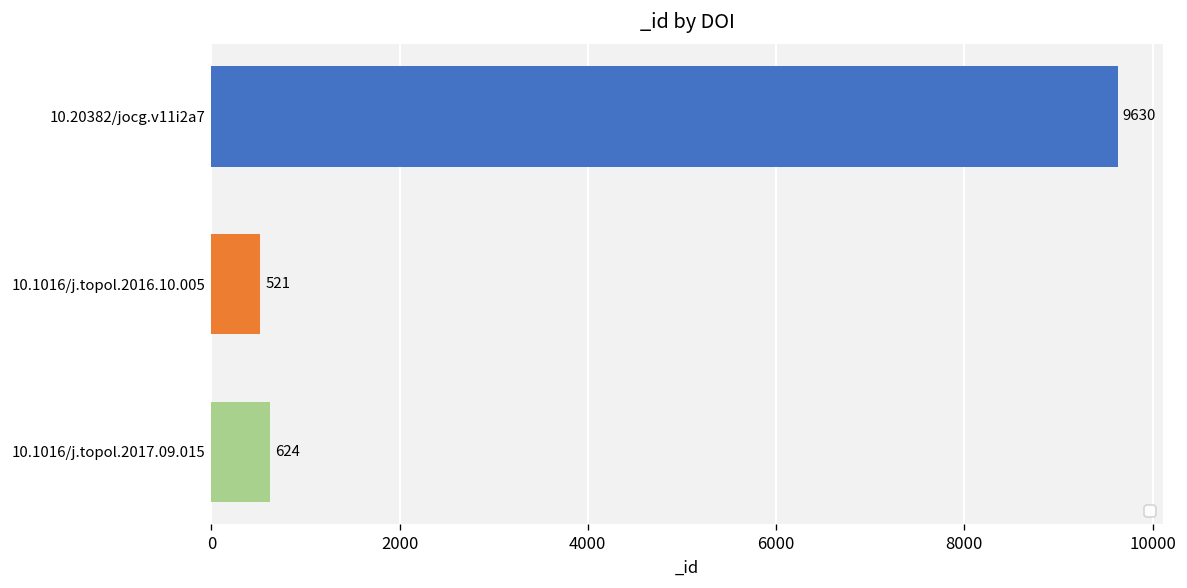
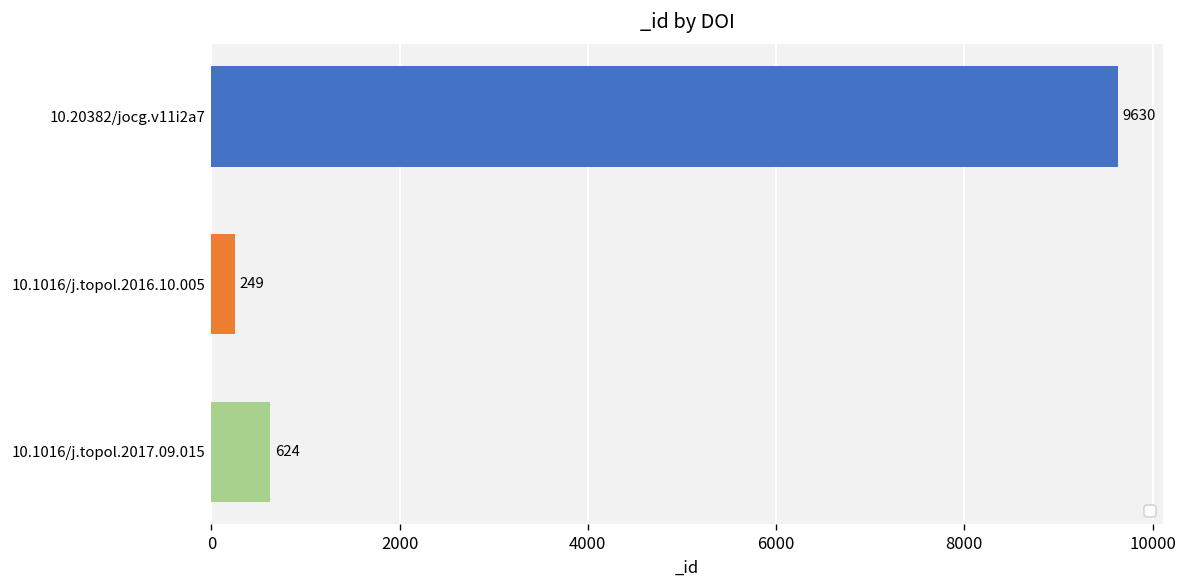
10.1016/j.topol.2016.10.005: 521 -> 249
